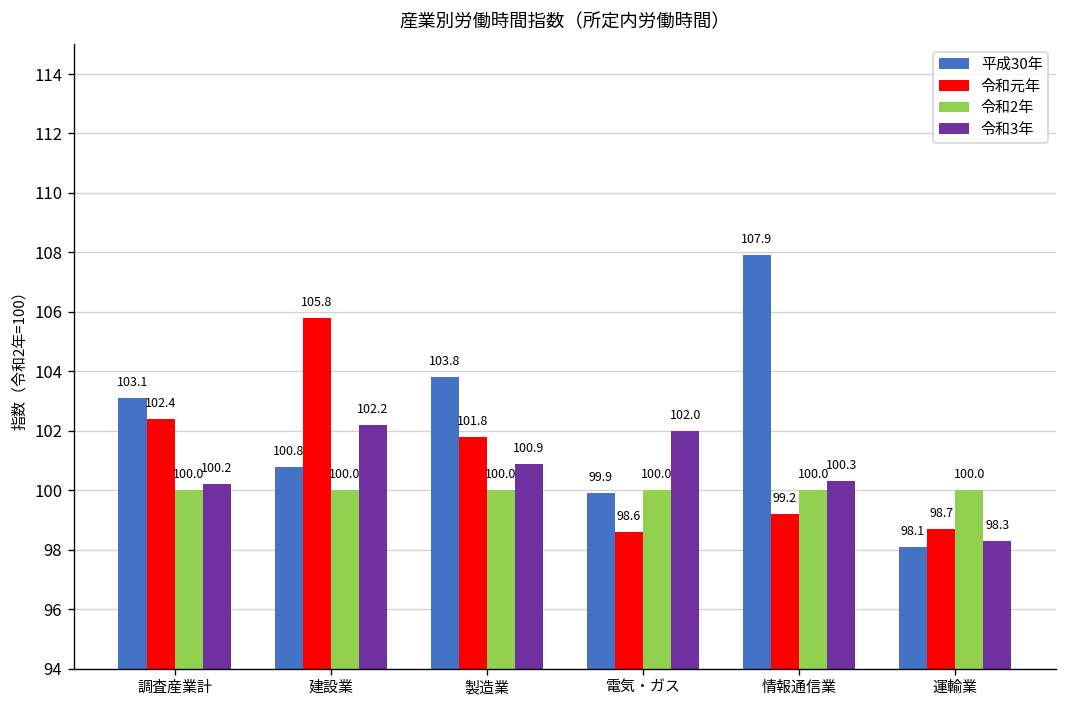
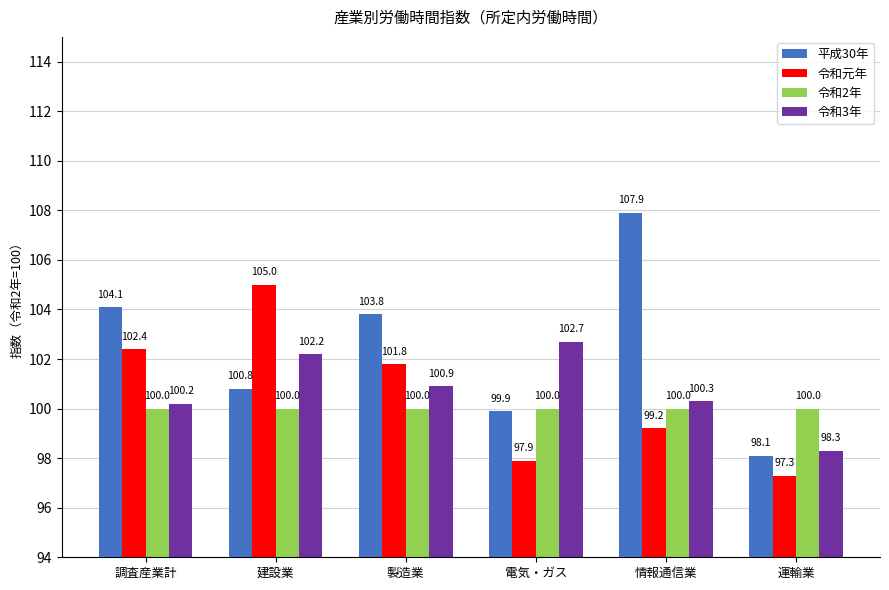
平成30年, 調査産業計: 103.1 -> 104.1
令和元年, 建設業: 105.8 -> 105.0
令和元年, 電気・ガス: 98.6 -> 97.9
令和3年, 電気・ガス: 102.0 -> 102.7
令和元年, 運輸業: 98.7 -> 97.3
